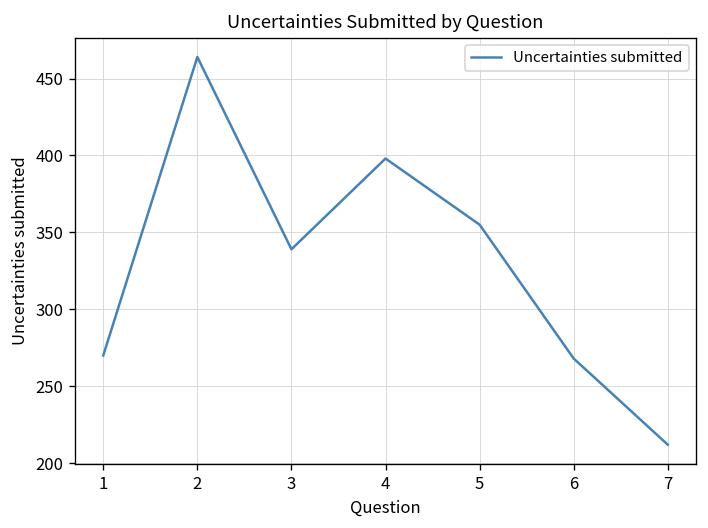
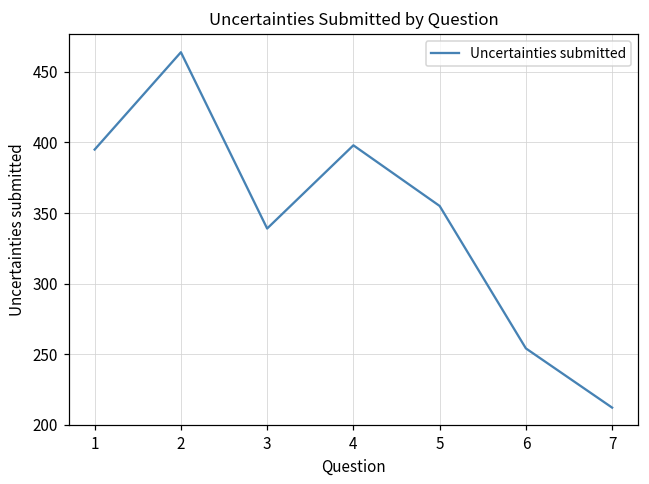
1: 270 -> 395
6: 268 -> 254
